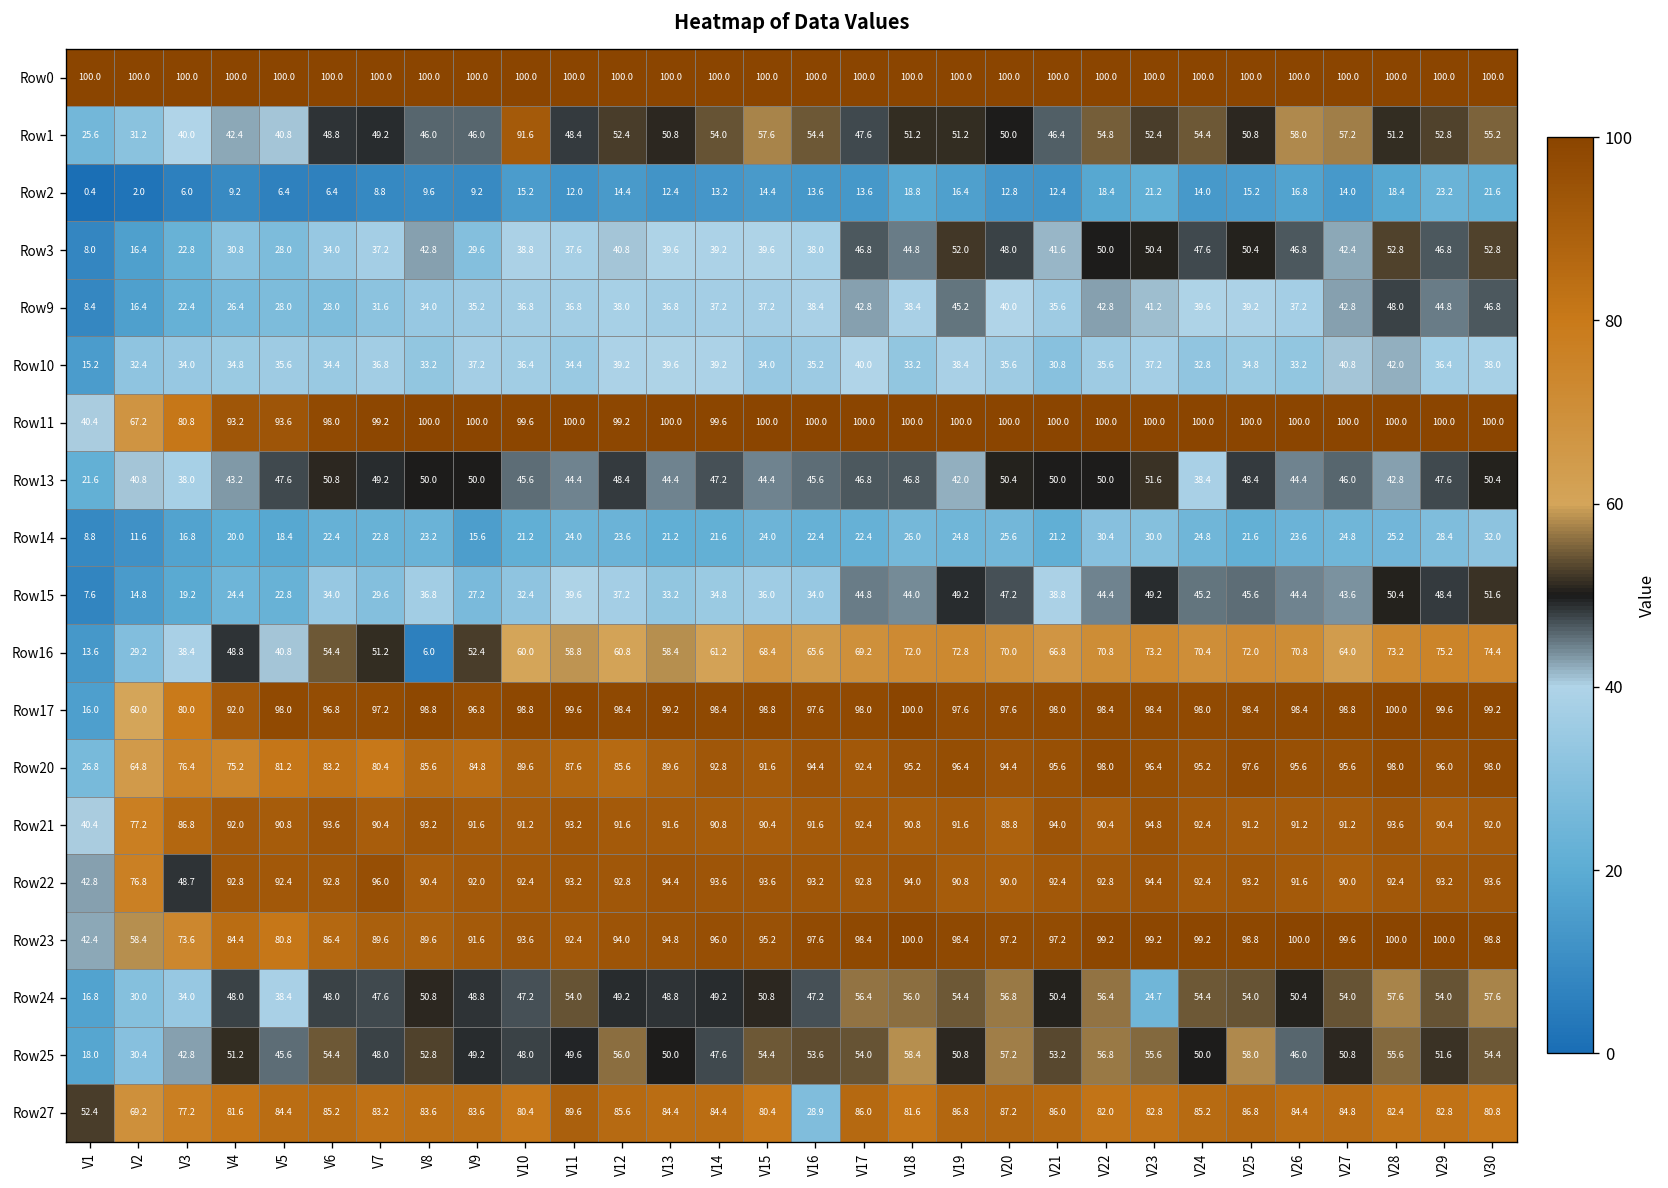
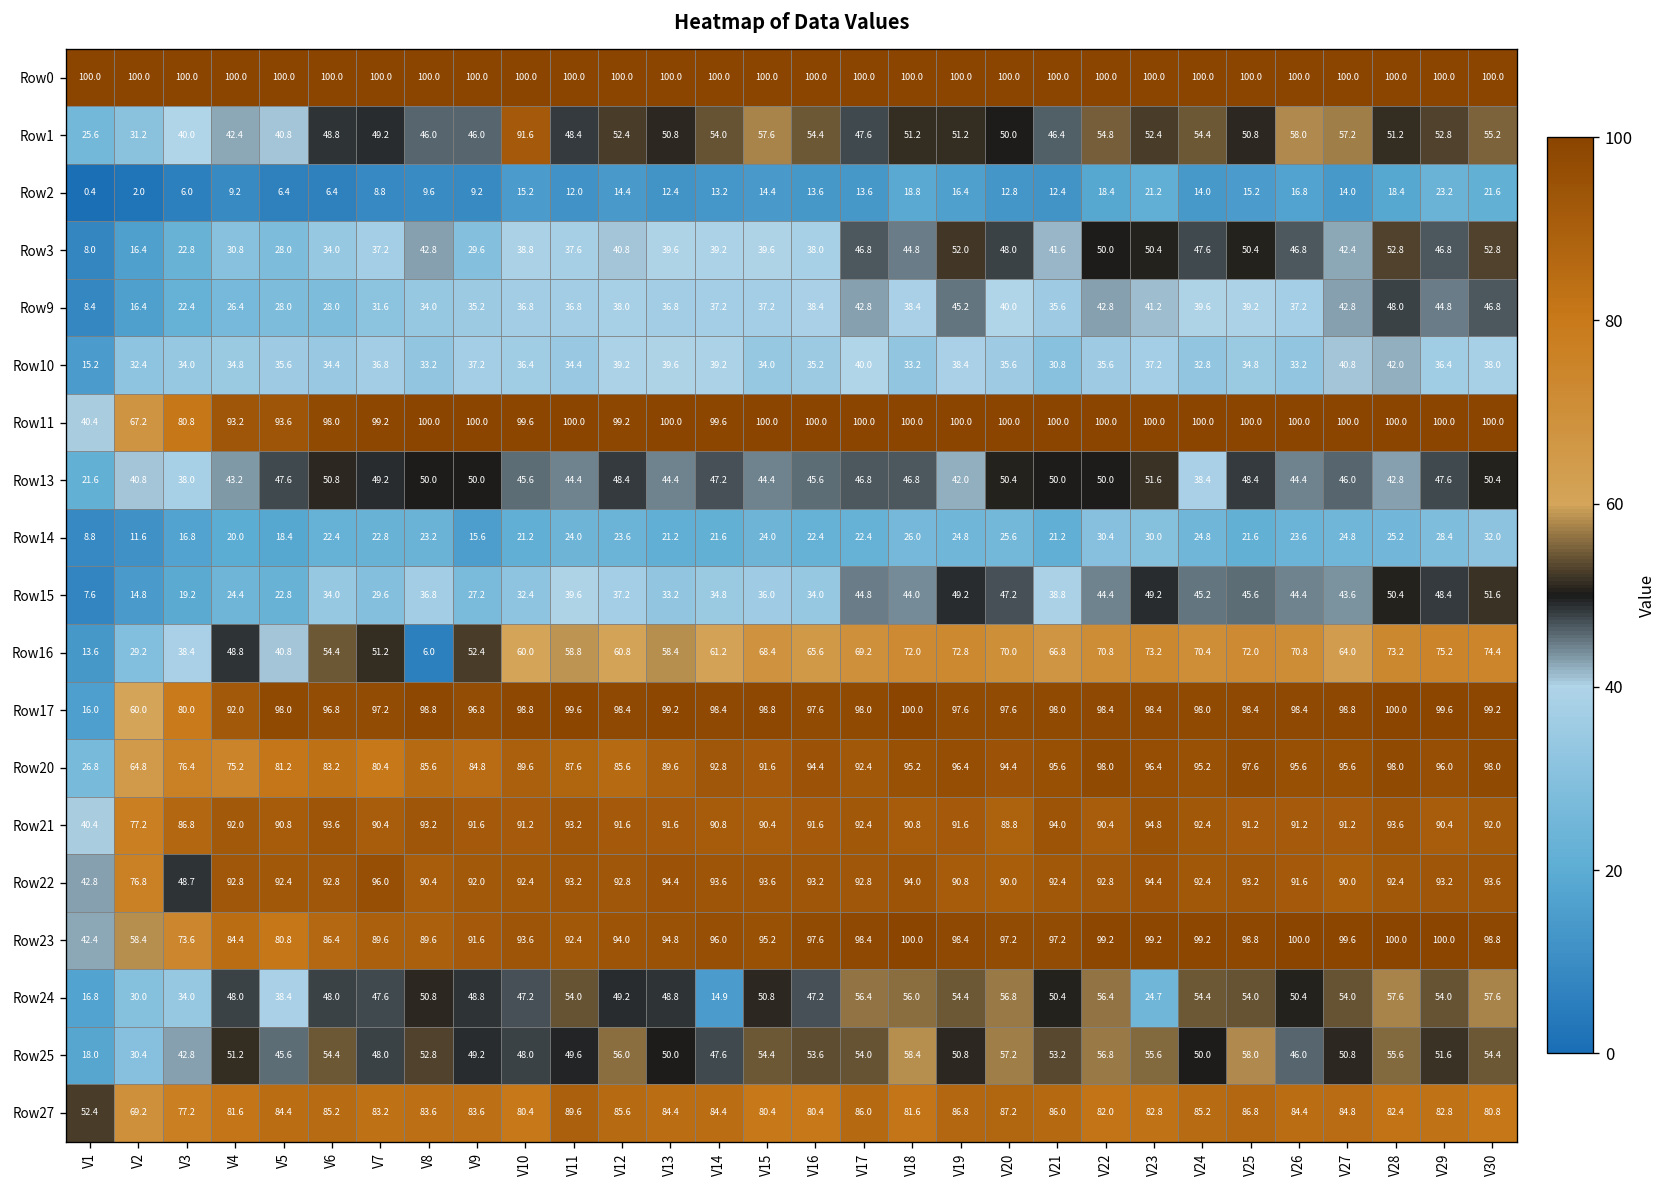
Row24, V14: 49.2 -> 14.9
Row27, V16: 28.9 -> 80.4
